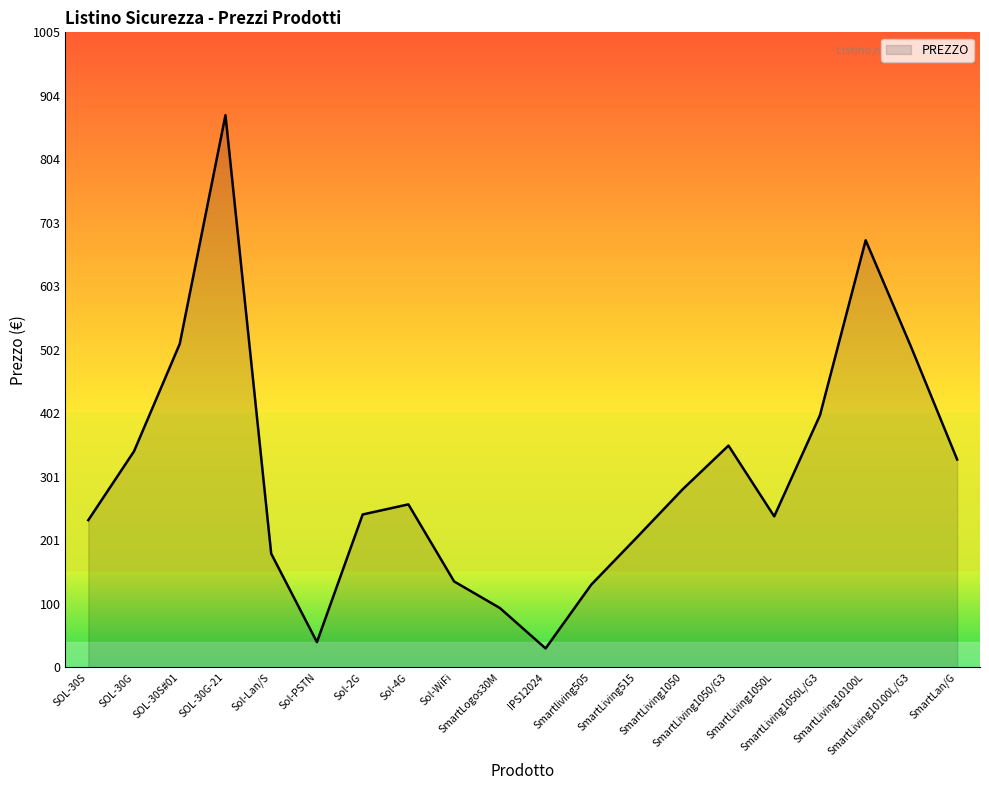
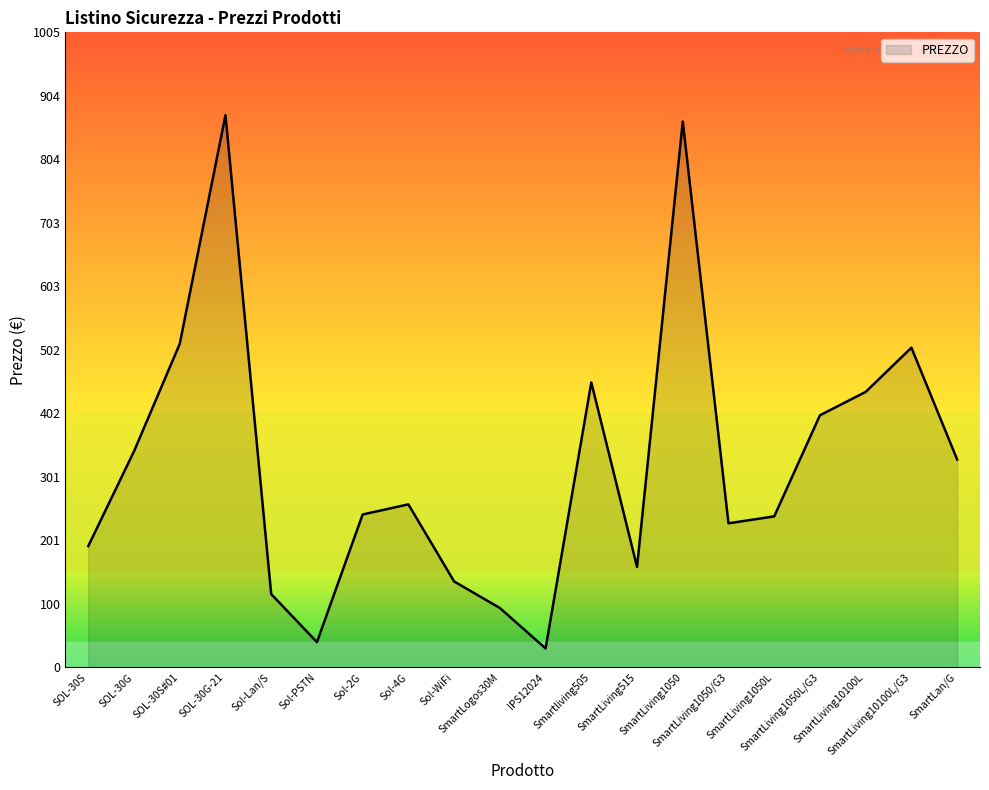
SOL-30S: 230 -> 190
Sol-Lan/S: 180 -> 120
Smartliving505: 130 -> 450
SmartLiving515: 210 -> 160
SmartLiving1050: 280 -> 860
SmartLiving1050/G3: 350 -> 230
SmartLiving10100L: 680 -> 440
